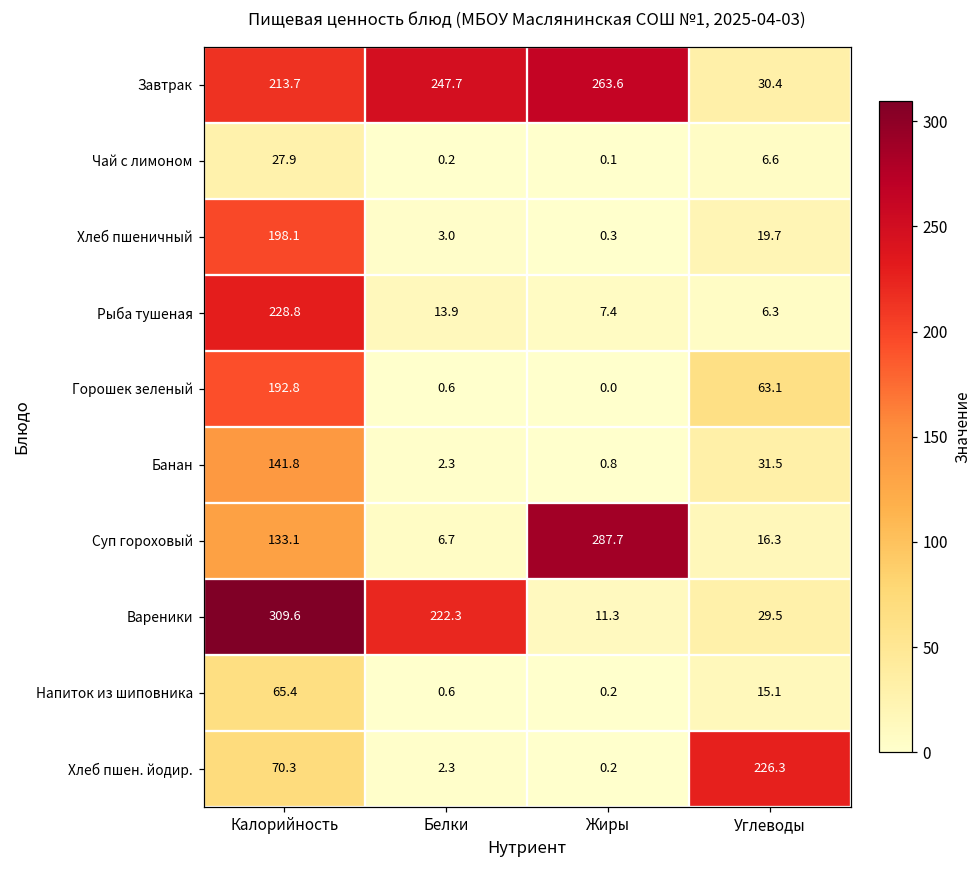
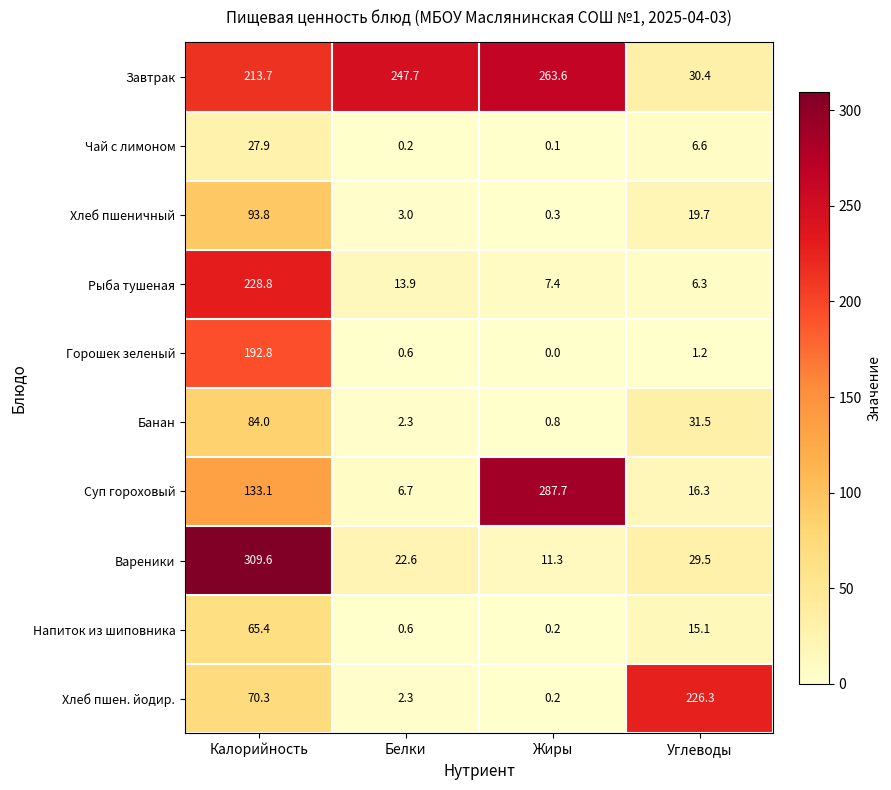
Хлеб пшеничный, Калорийность: 198.1 -> 93.8
Горошек зеленый, Углеводы: 63.1 -> 1.2
Банан, Калорийность: 141.8 -> 84.0
Вареники, Белки: 222.3 -> 22.6
